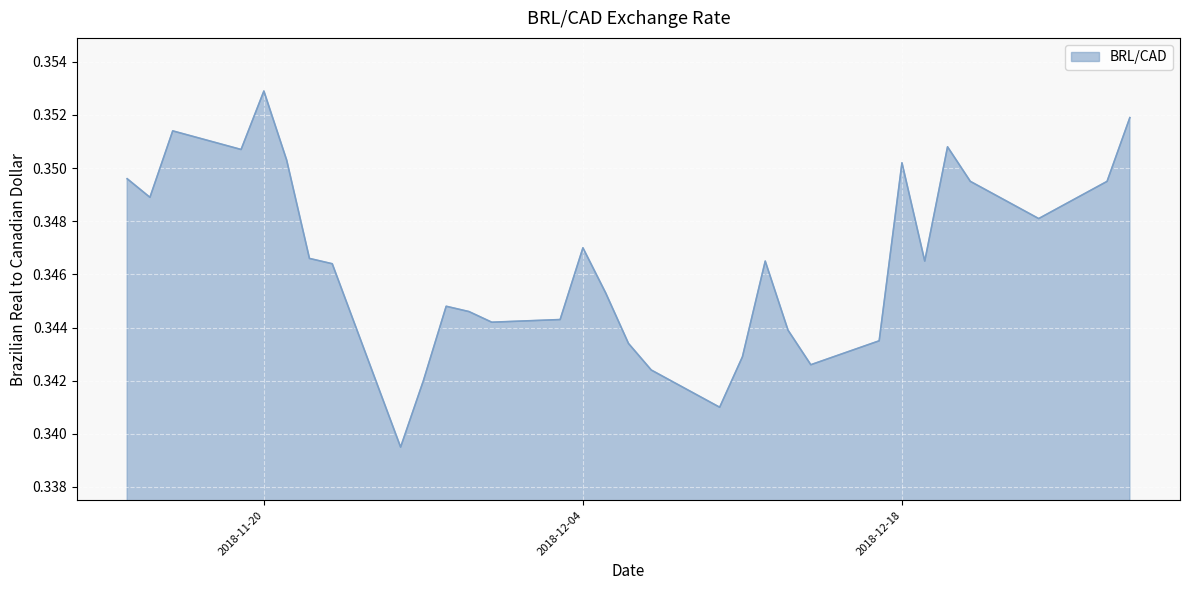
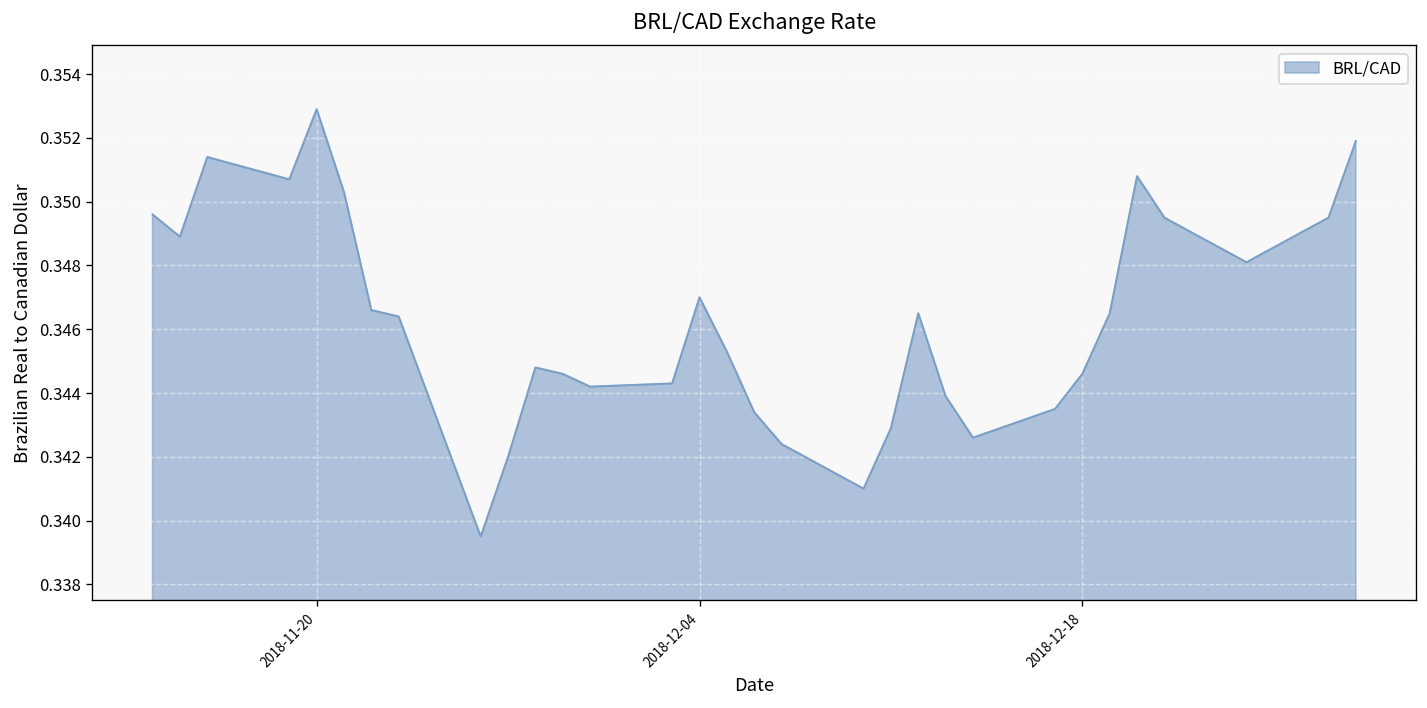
2018-12-18: 0.3502 -> 0.3446
